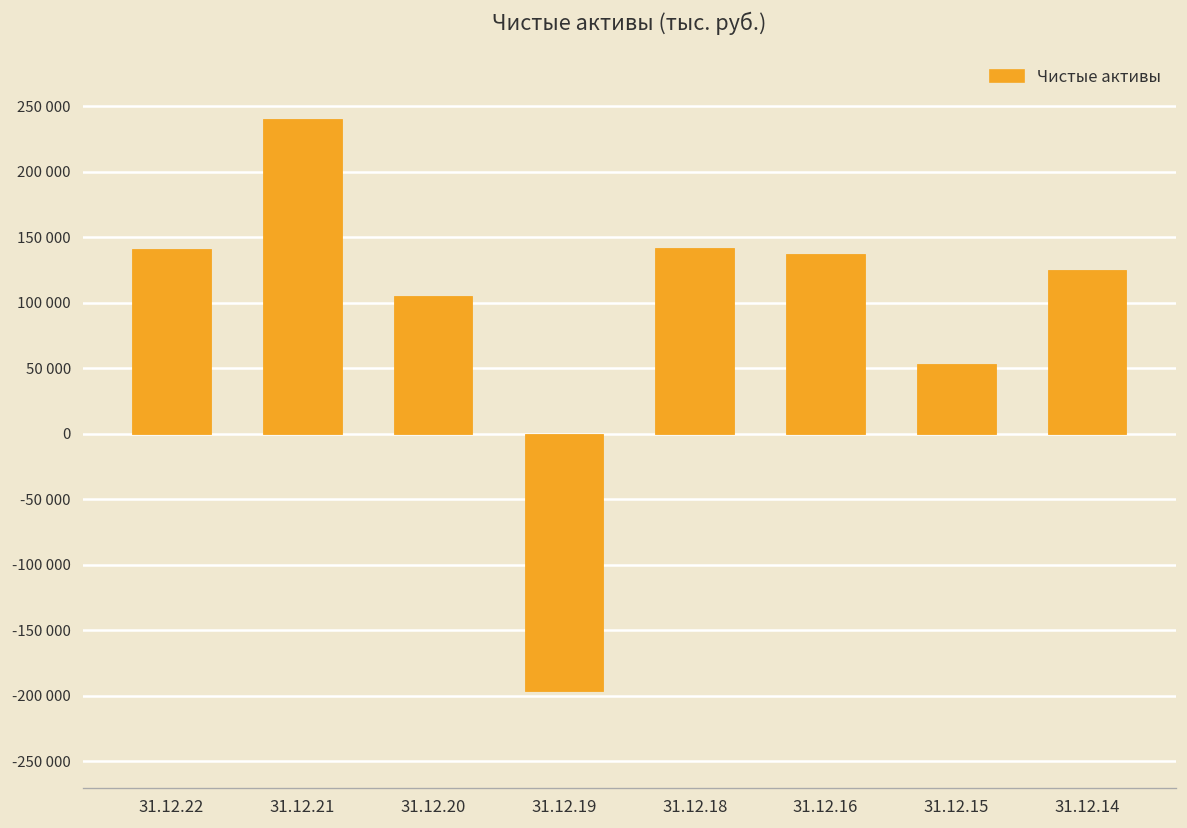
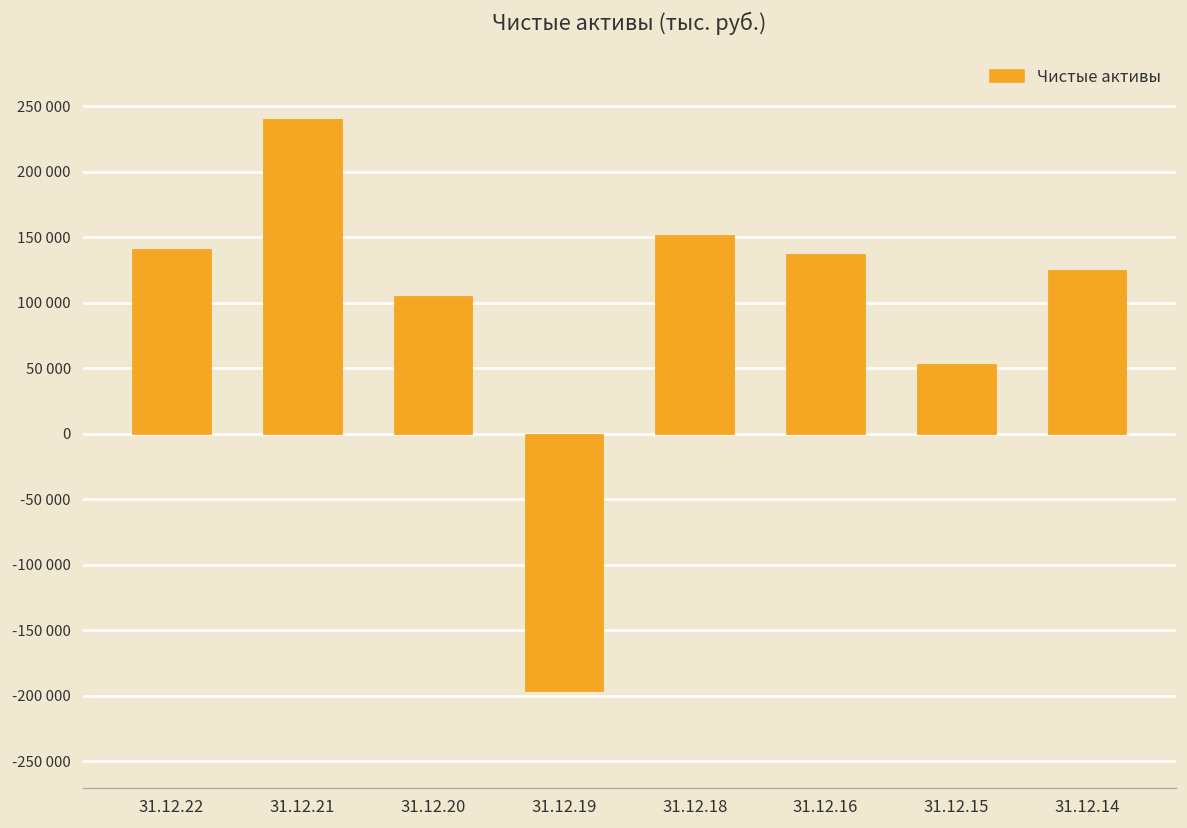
31.12.18: 141000 -> 152000
